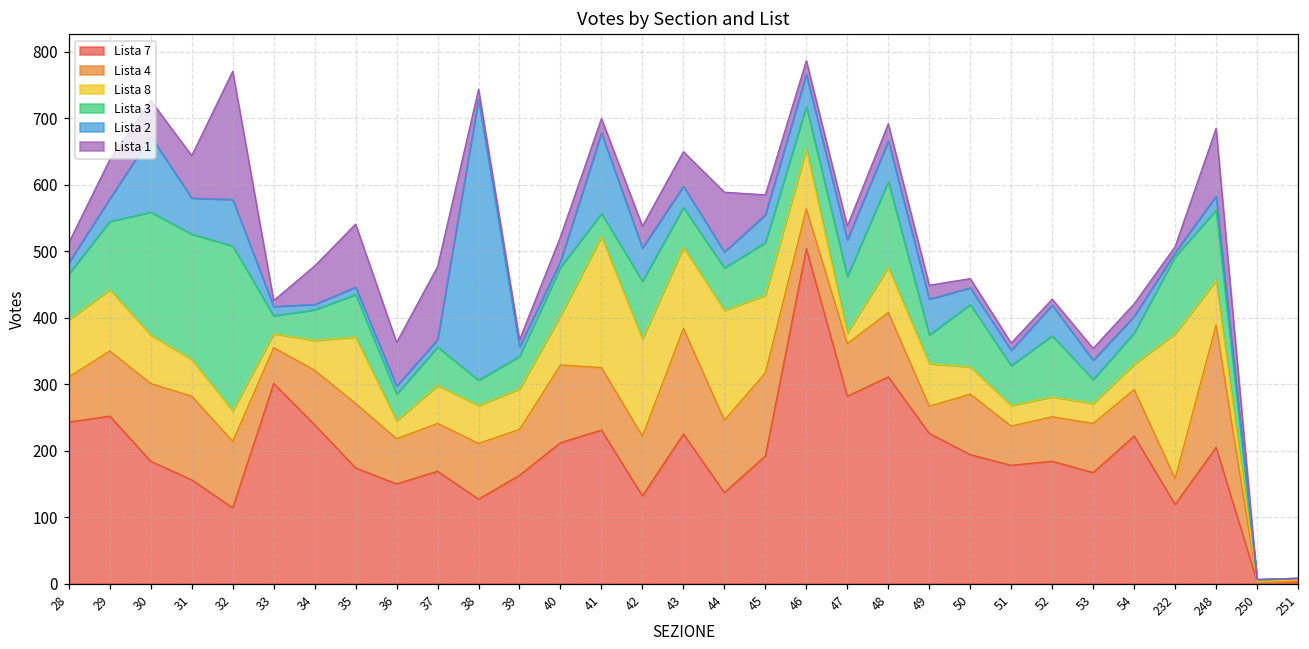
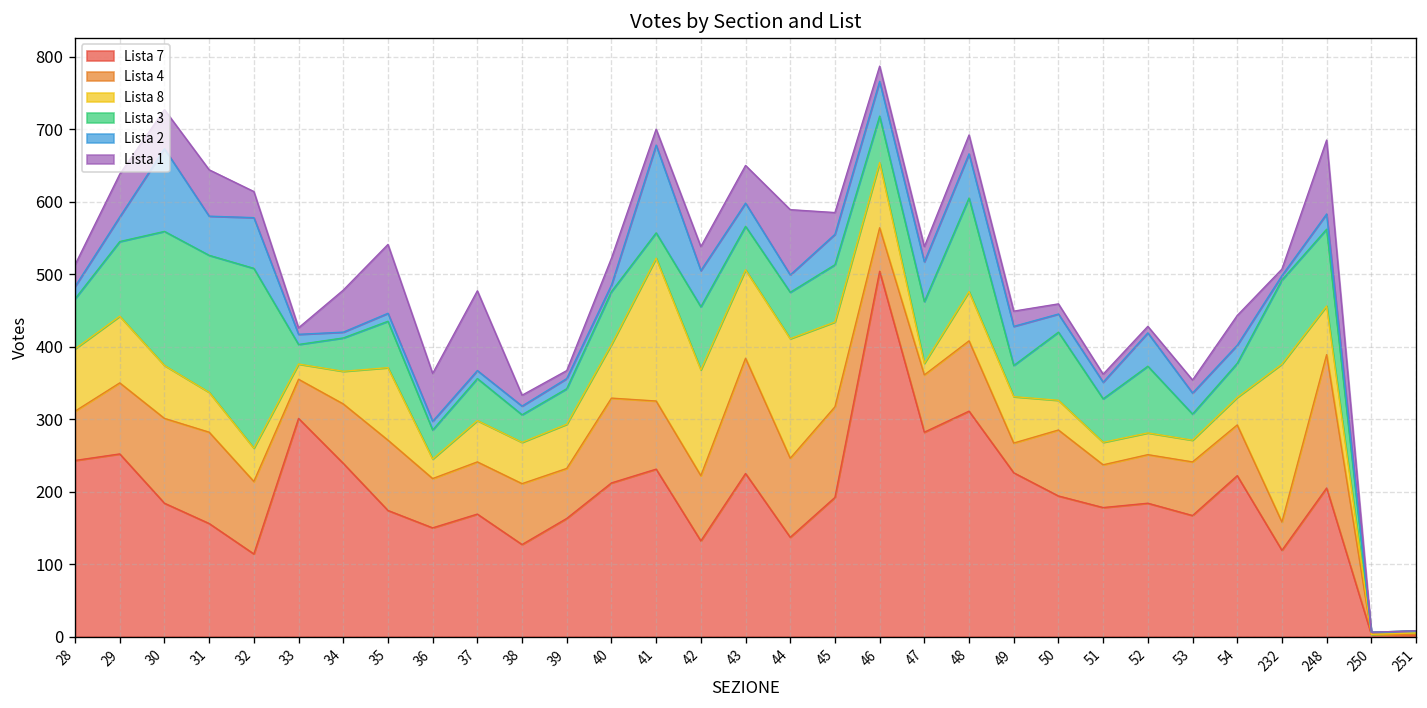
Lista 1, 32: 190 -> 40
Lista 2, 38: 420 -> 10
Lista 1, 54: 20 -> 40
